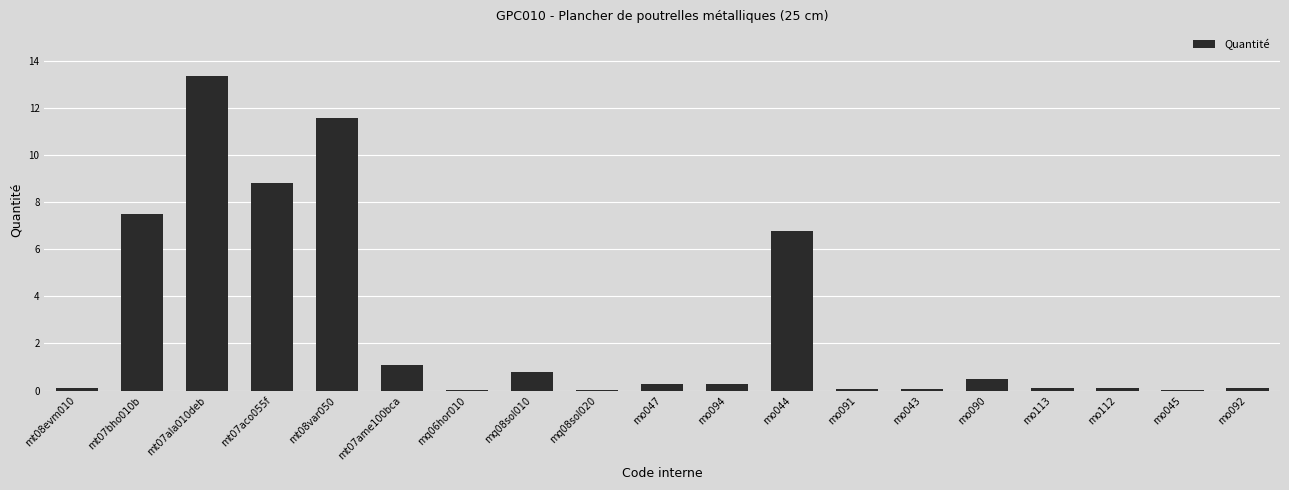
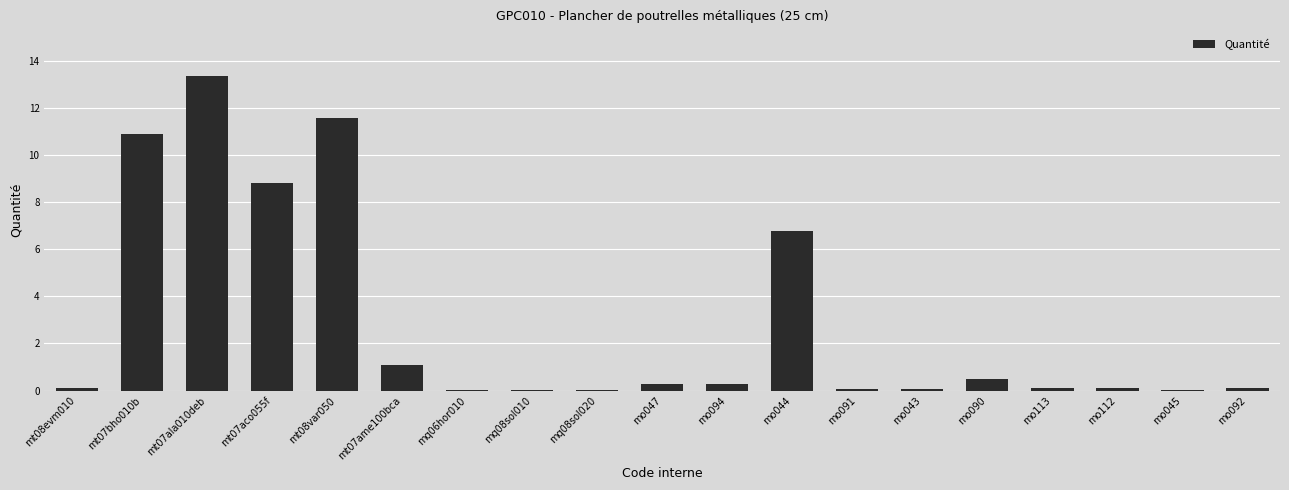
mt07bho010b: 7.5 -> 10.9
mq08sol010: 0.8 -> 0.0
